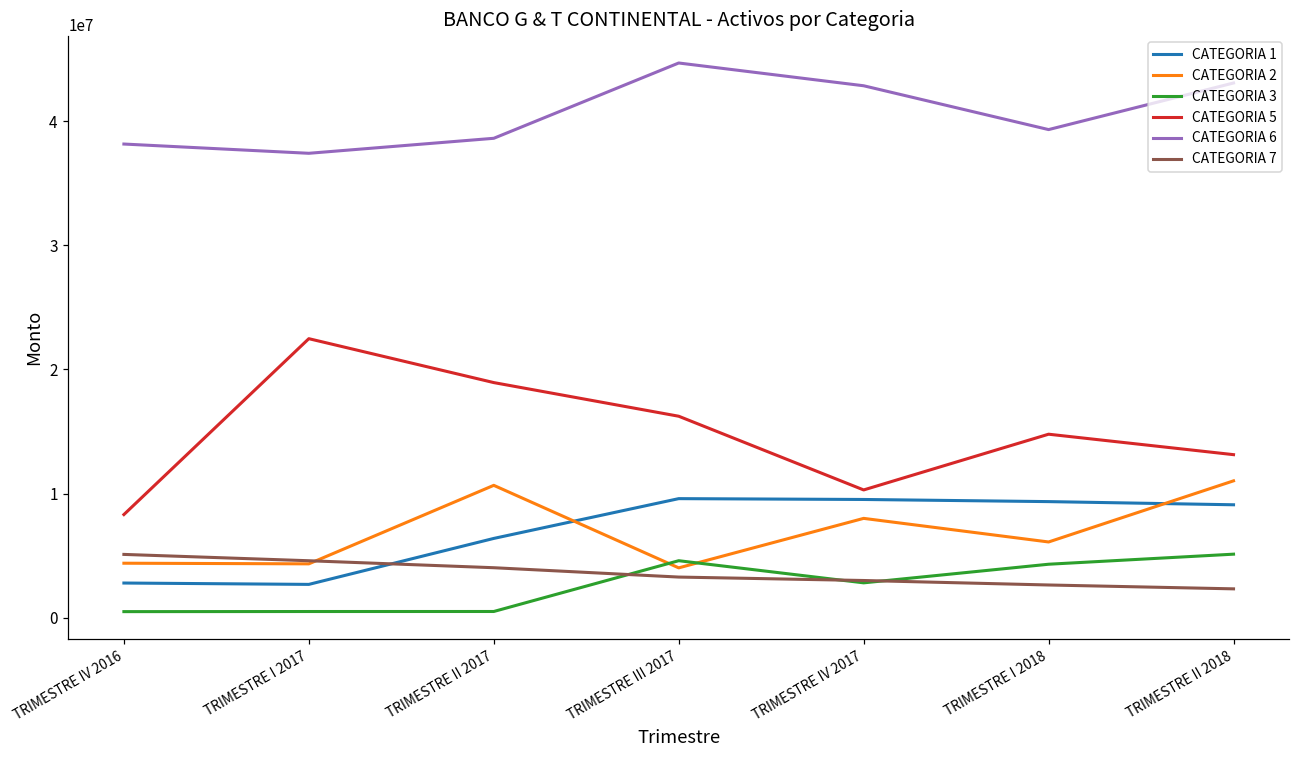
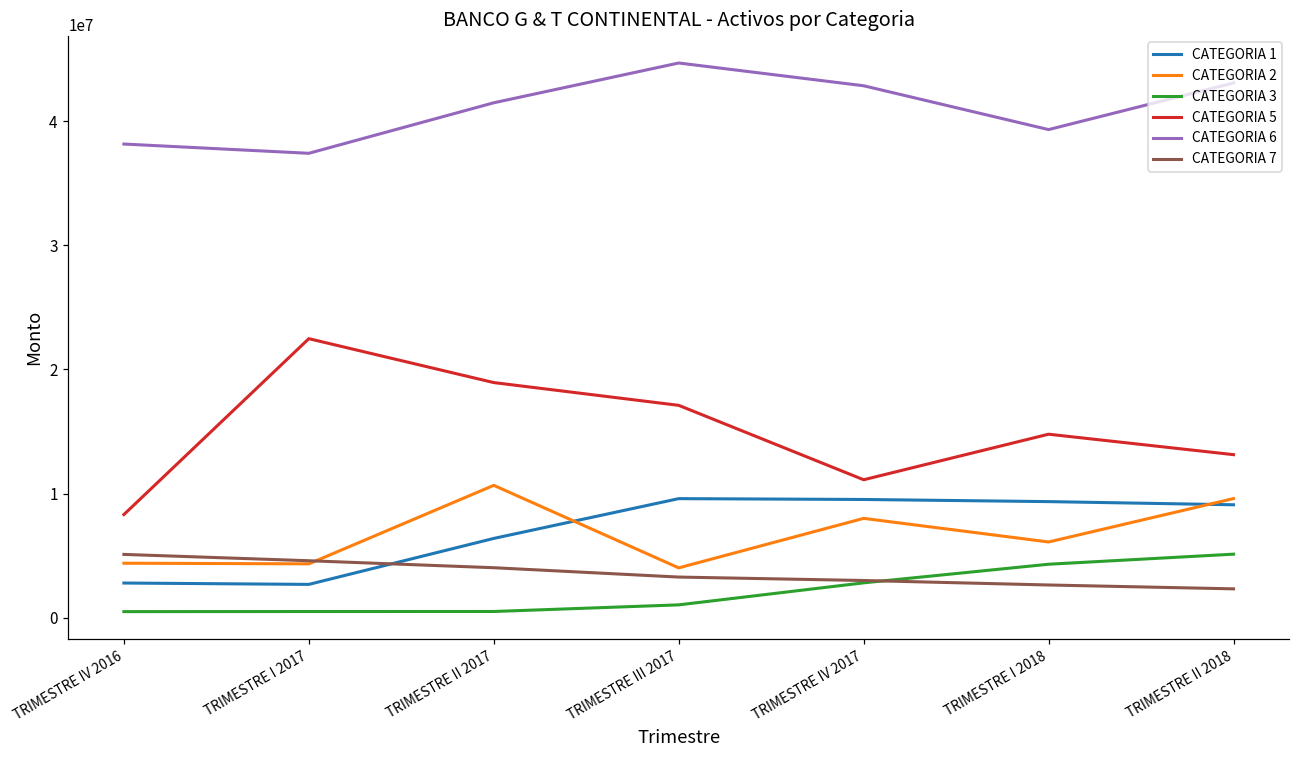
CATEGORIA 6, TRIMESTRE II 2017: 38600000 -> 41500000
CATEGORIA 3, TRIMESTRE III 2017: 4600000 -> 1000000
CATEGORIA 5, TRIMESTRE III 2017: 16200000 -> 17100000
CATEGORIA 5, TRIMESTRE IV 2017: 10300000 -> 11100000
CATEGORIA 2, TRIMESTRE II 2018: 11000000 -> 9600000
